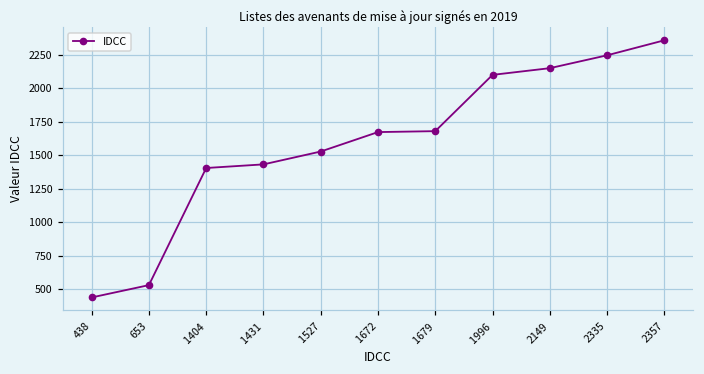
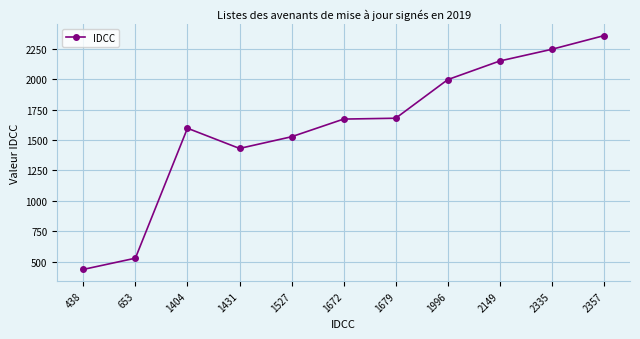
1404: 1400 -> 1600
1996: 2100 -> 2000
